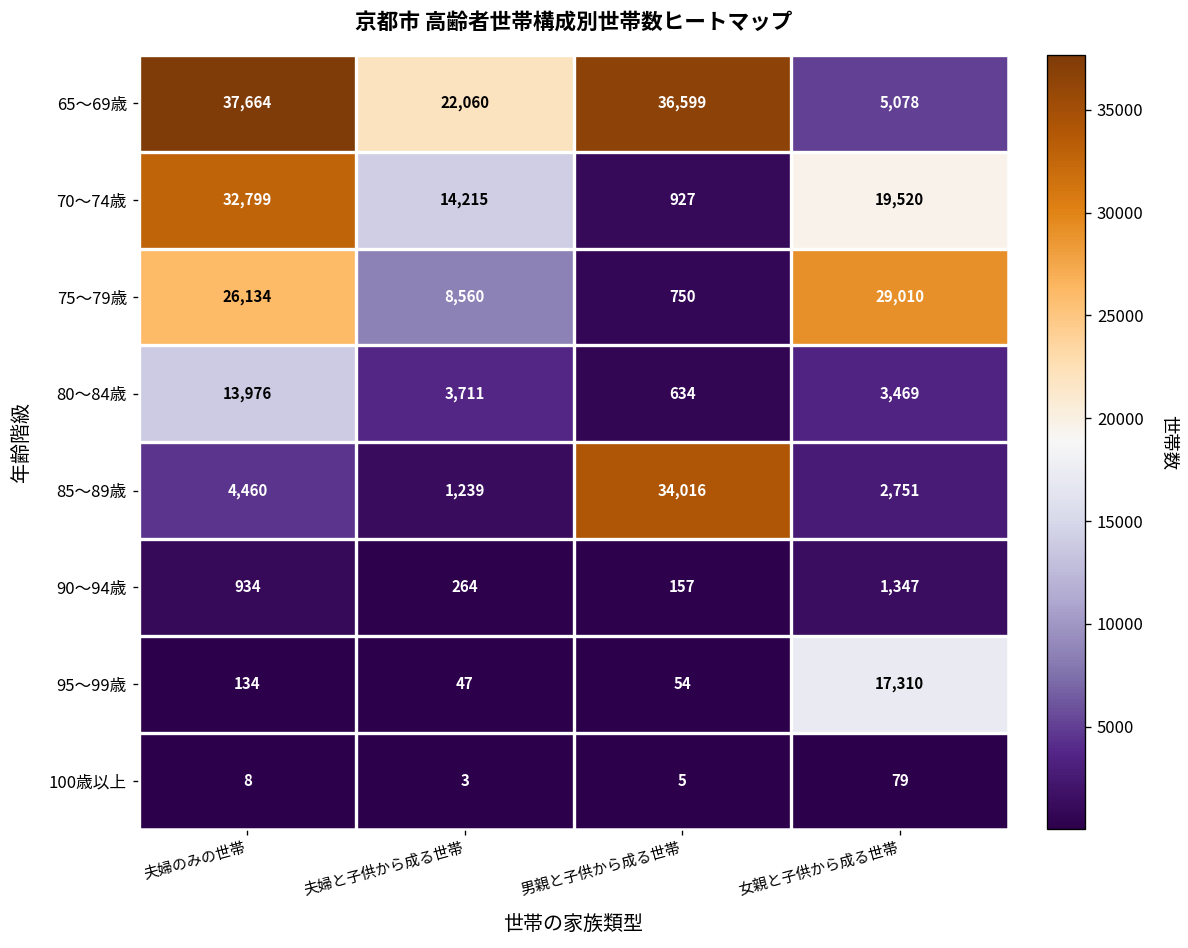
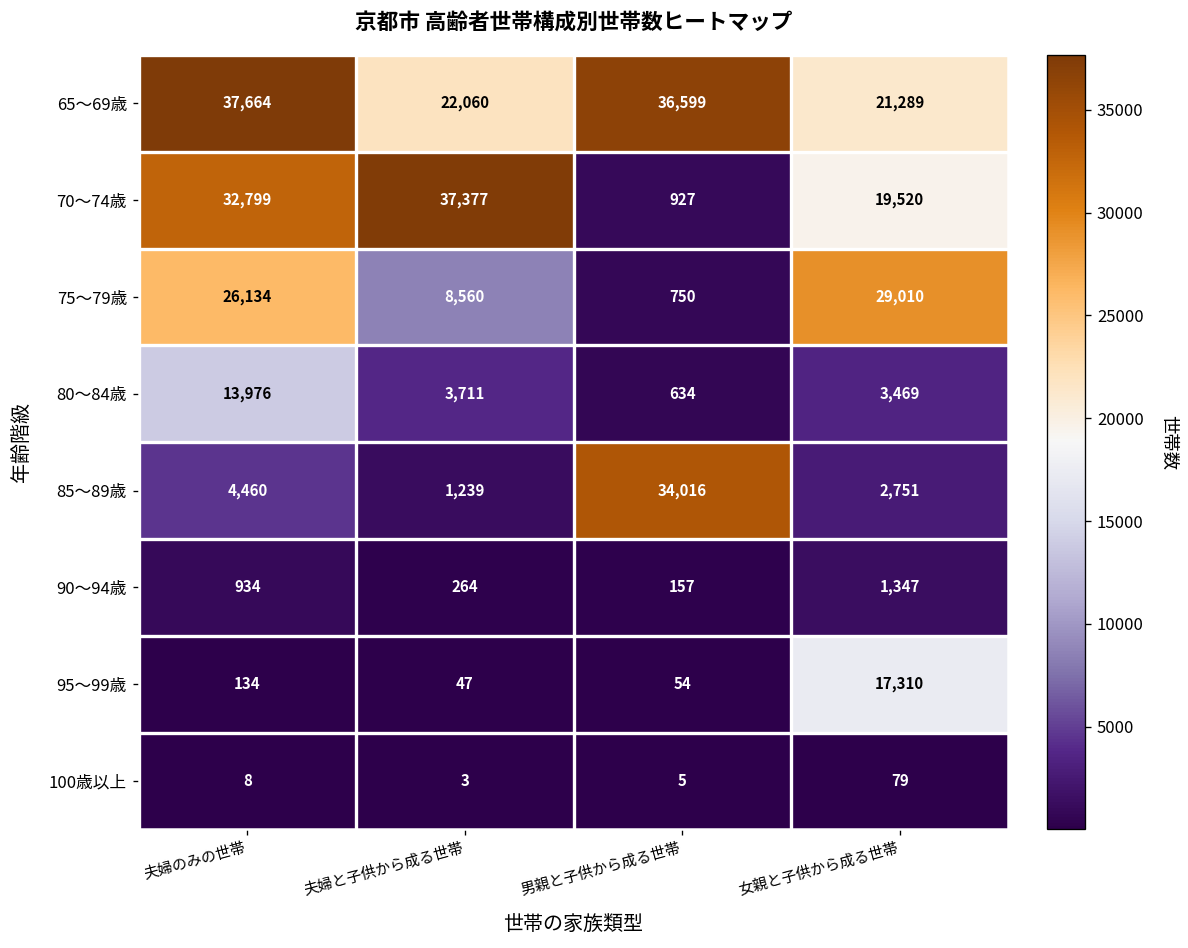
65～69歳, 女親と子供から成る世帯: 5,078 -> 21,289
70～74歳, 夫婦と子供から成る世帯: 14,215 -> 37,377
